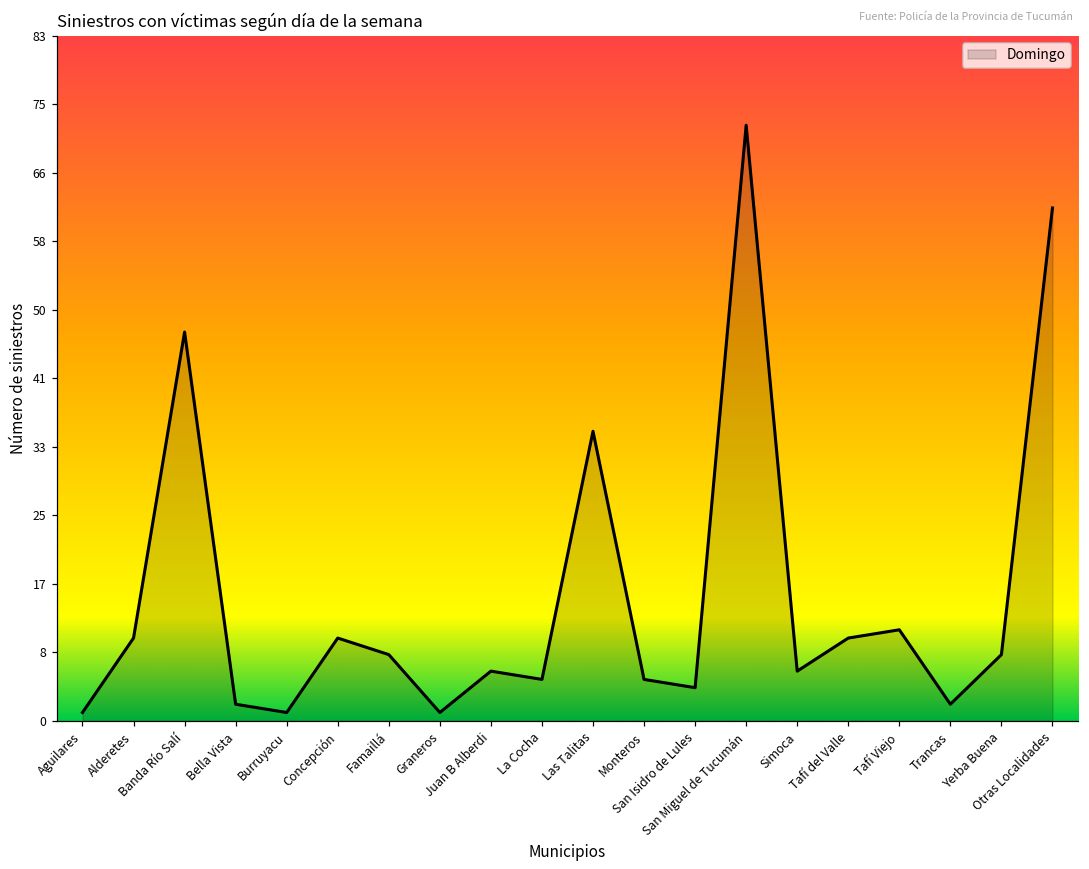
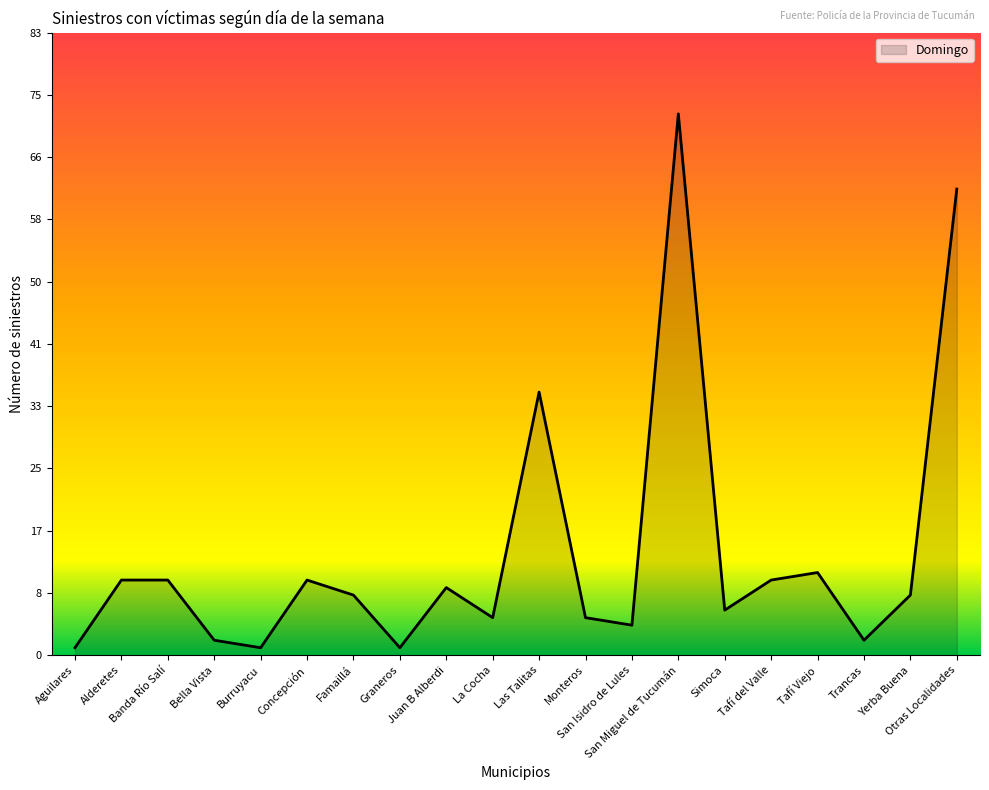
Banda Río Salí: 47 -> 10
Juan B Alberdi: 6 -> 9
